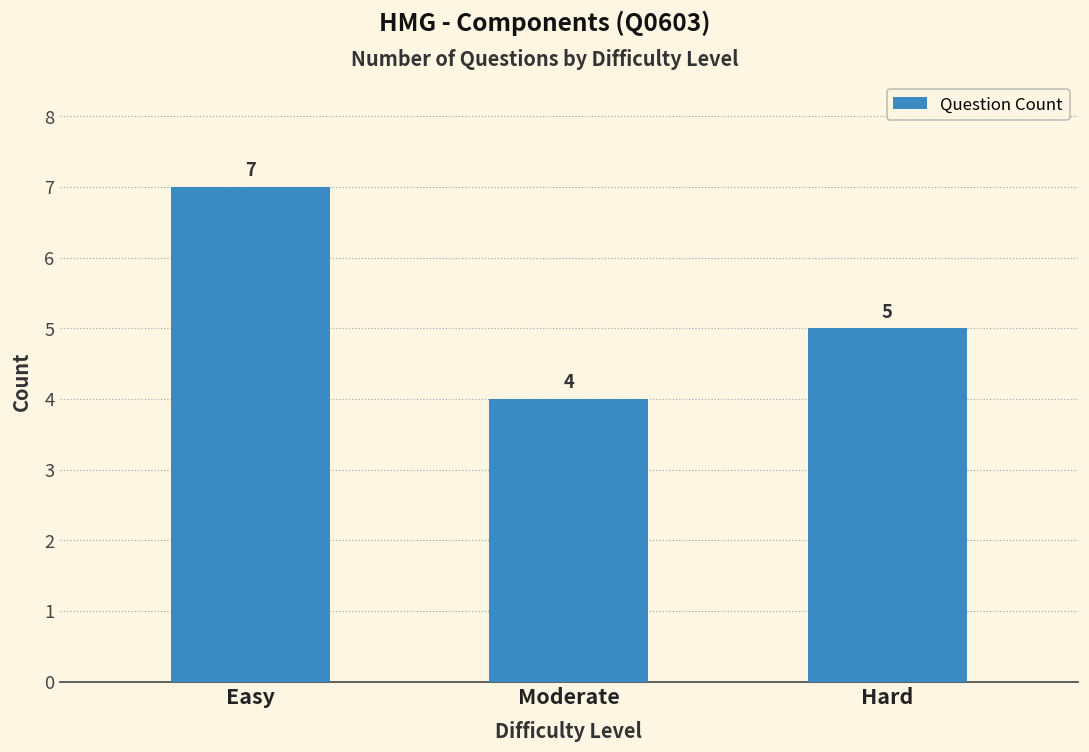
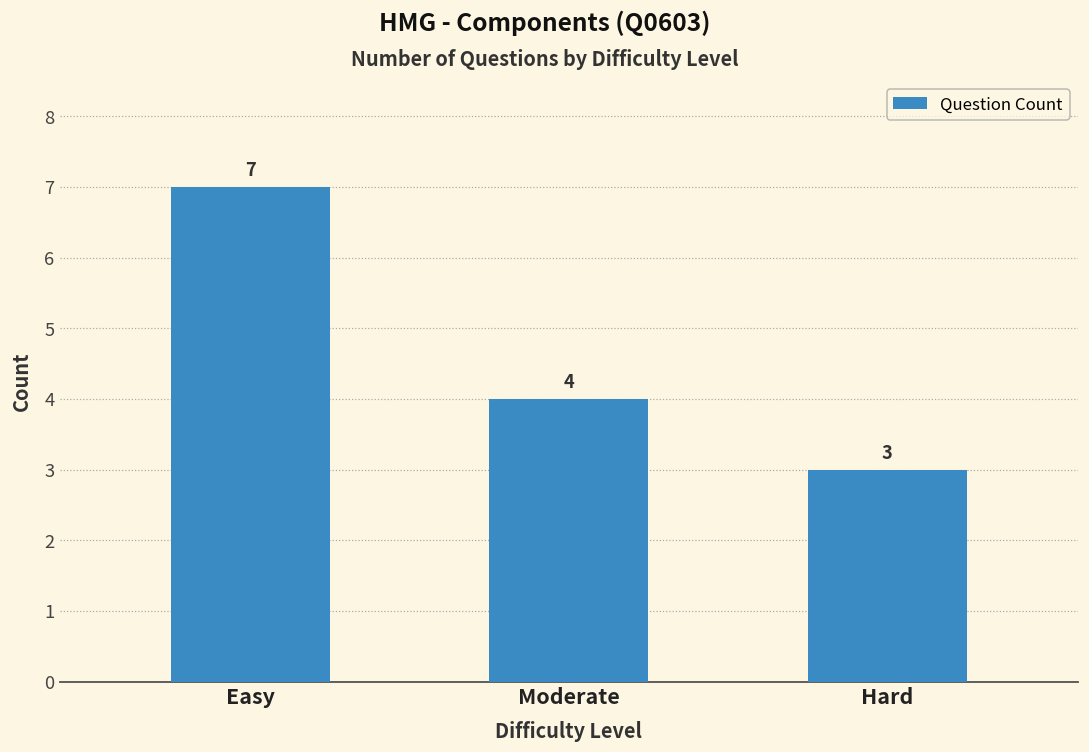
Hard: 5 -> 3
